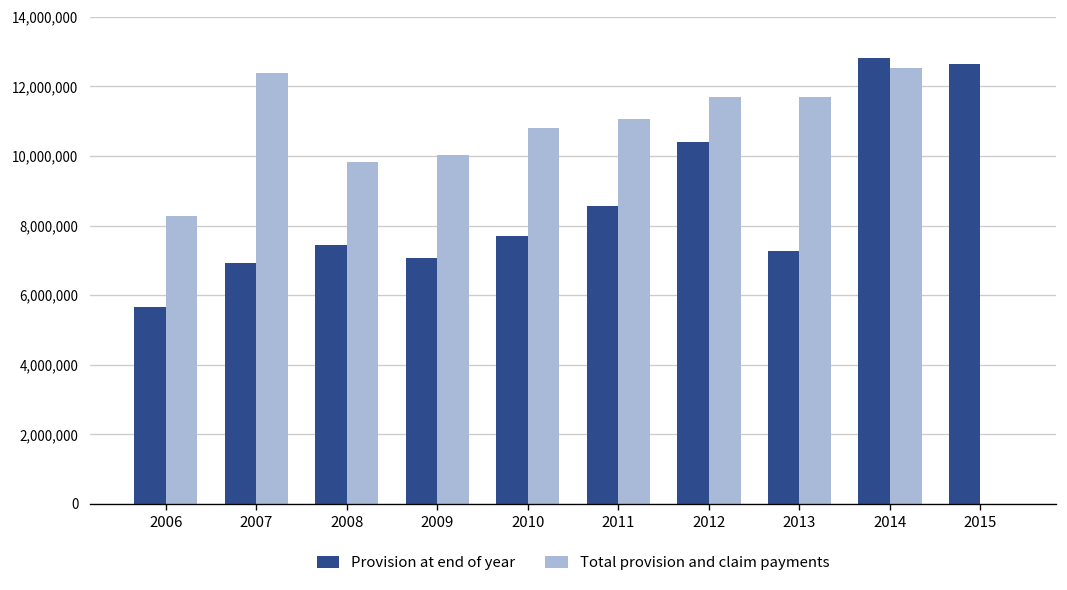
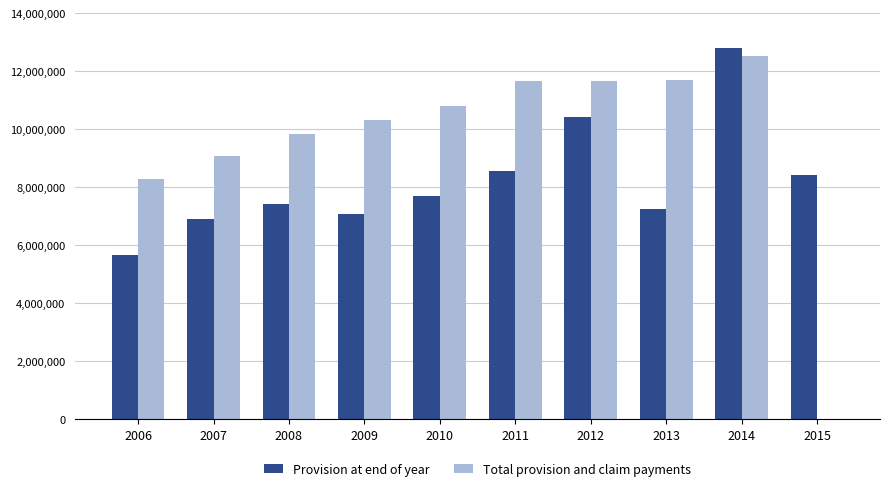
Total provision and claim payments, 2007: 12,400,000 -> 9,100,000
Total provision and claim payments, 2009: 10,000,000 -> 10,300,000
Total provision and claim payments, 2011: 11,100,000 -> 11,700,000
Provision at end of year, 2015: 12,700,000 -> 8,400,000
